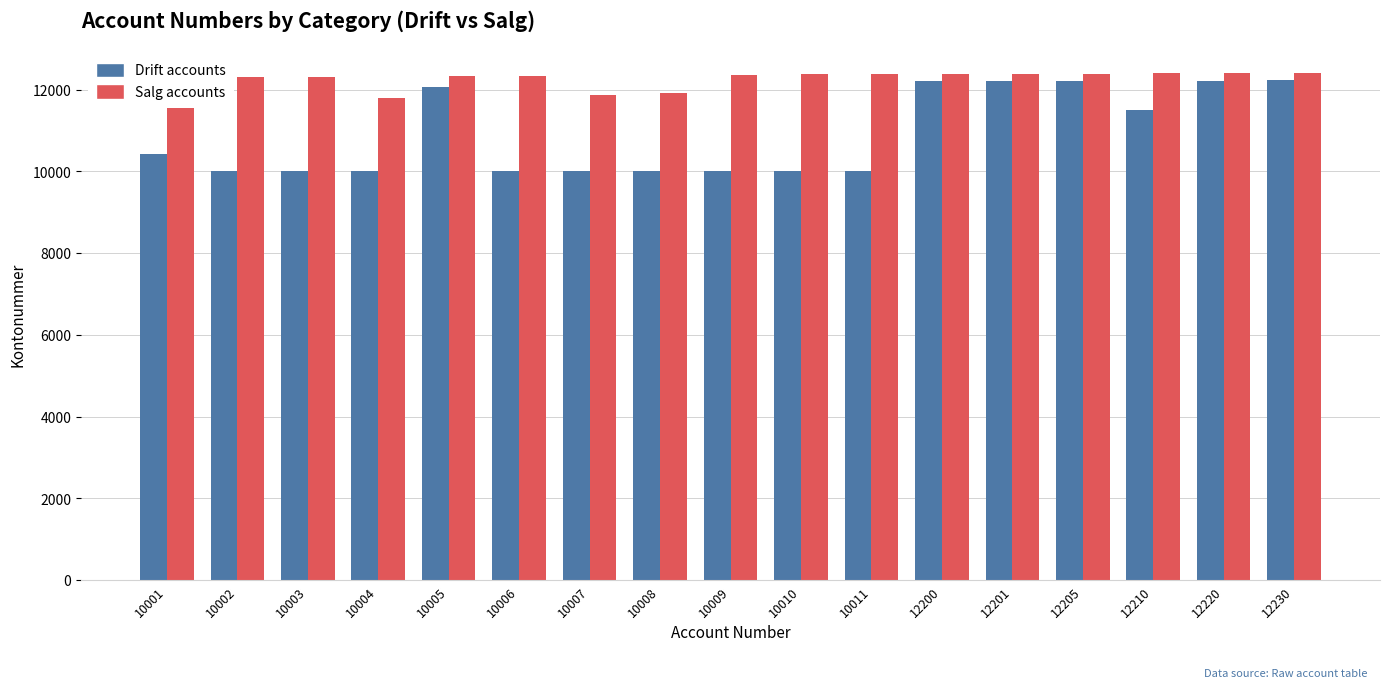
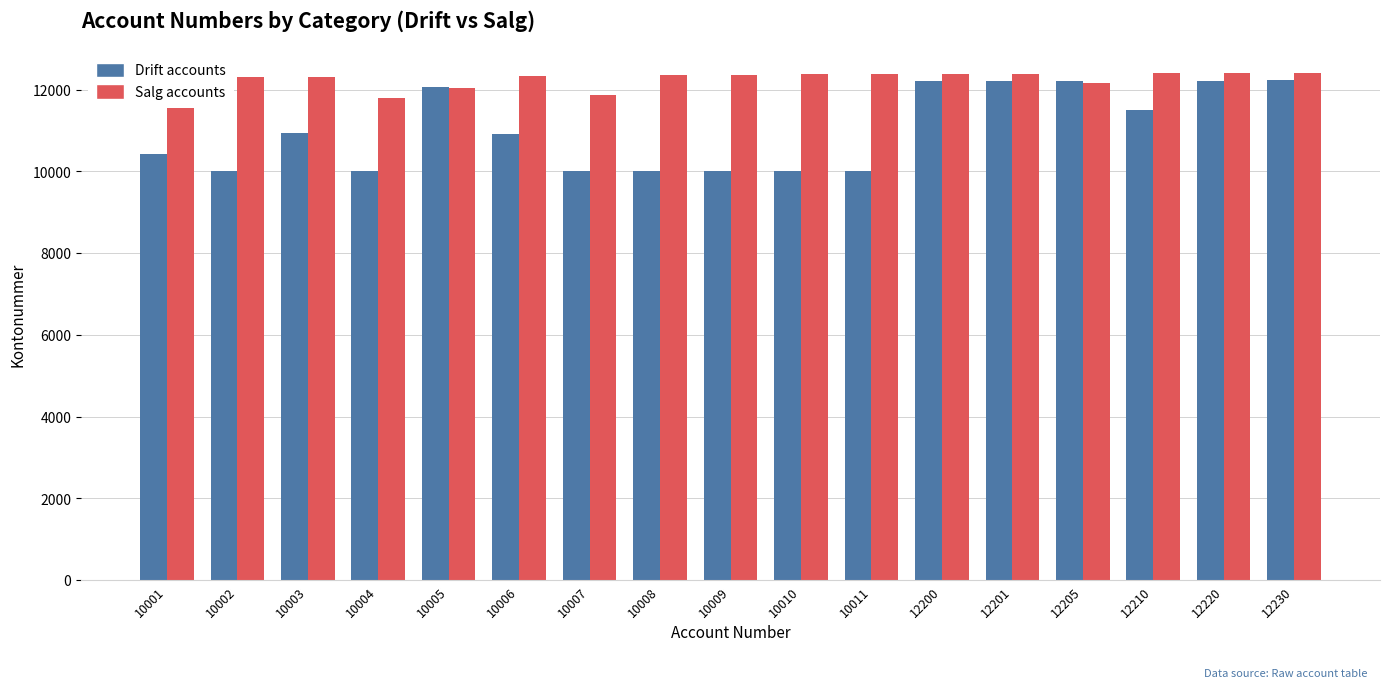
Drift accounts, 10003: 10000 -> 10900
Salg accounts, 10005: 12300 -> 12000
Drift accounts, 10006: 10000 -> 10900
Salg accounts, 10008: 11900 -> 12400
Salg accounts, 12205: 12400 -> 12200
